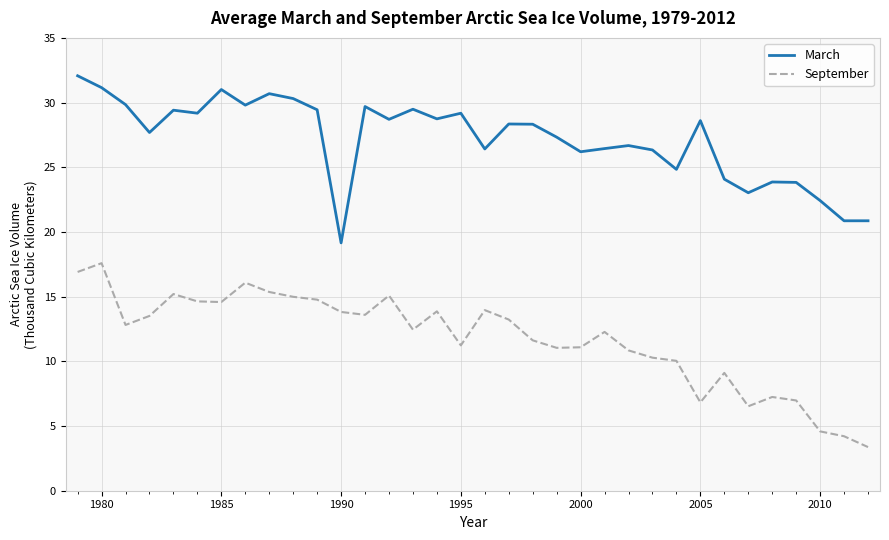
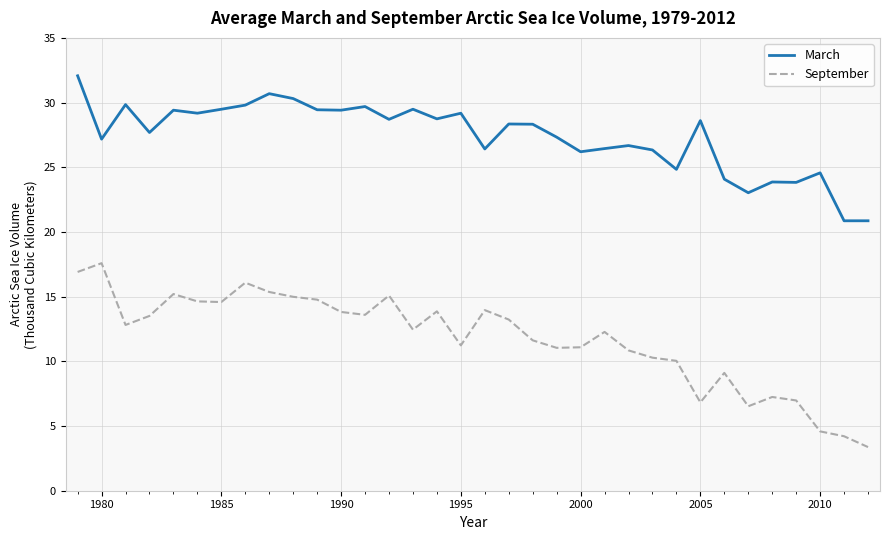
March, 1980: 31.2 -> 27.2
March, 1985: 31.0 -> 29.5
March, 1990: 19.2 -> 29.4
March, 2010: 22.4 -> 24.6
